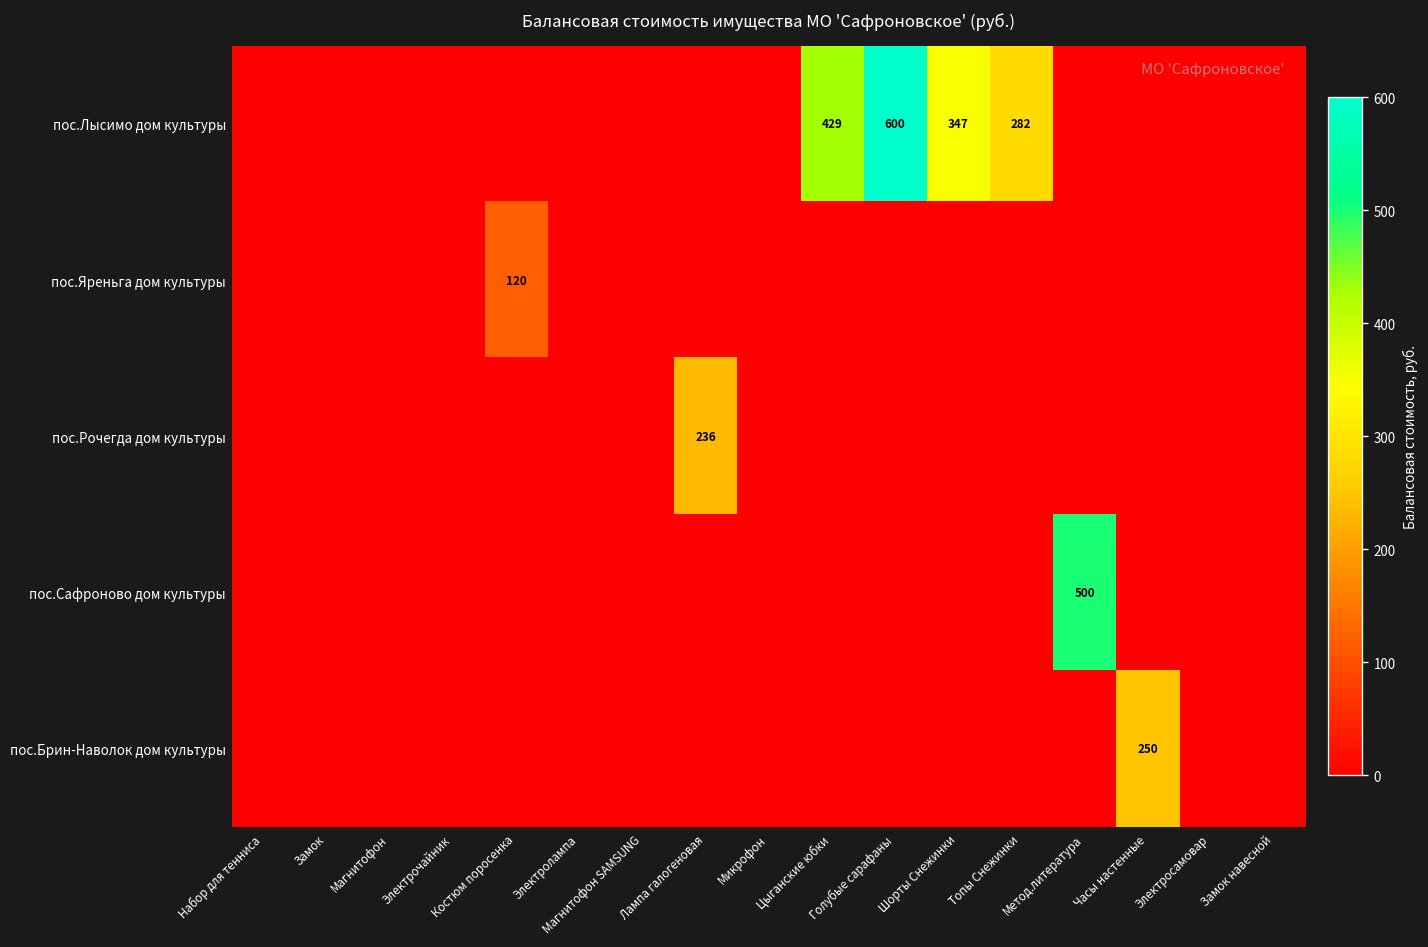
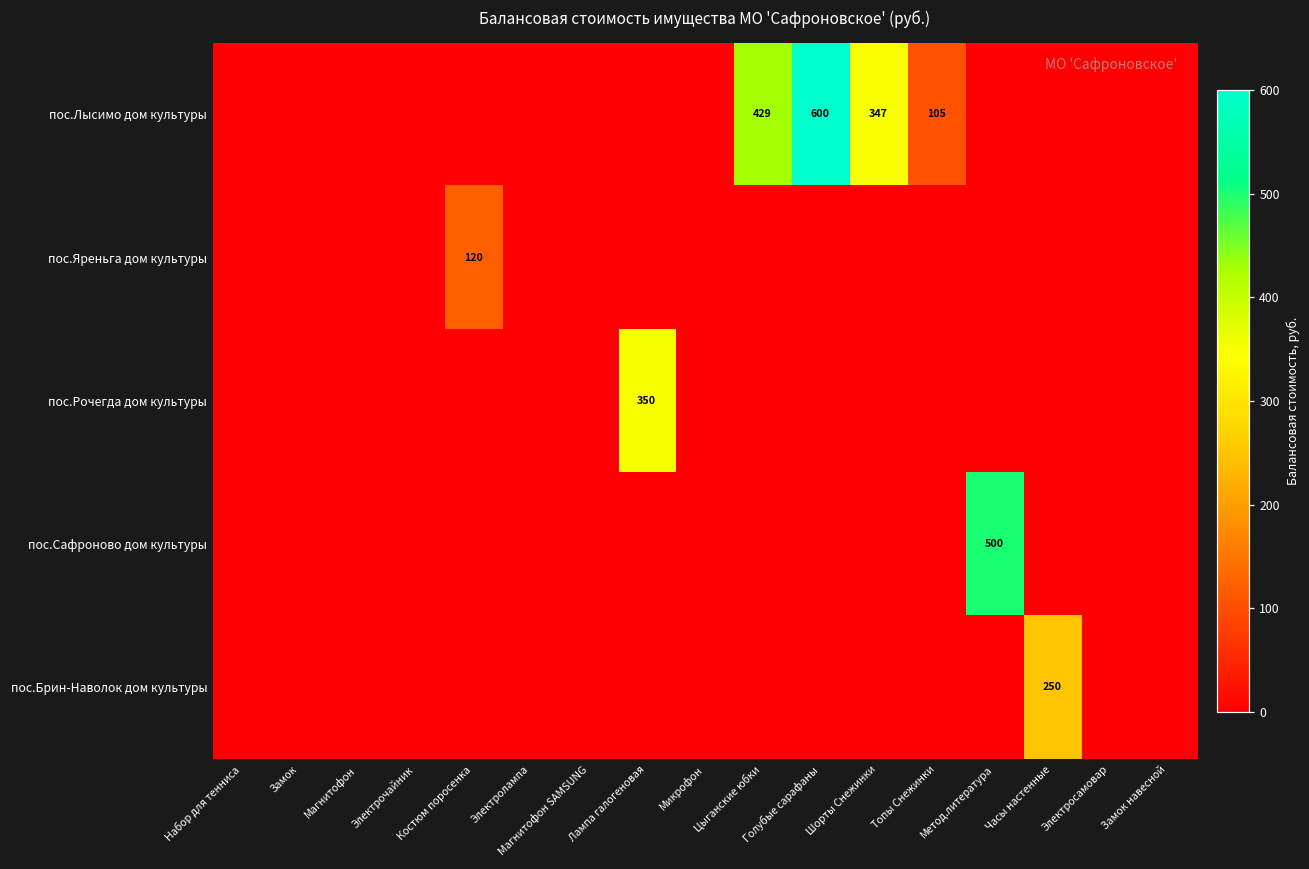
пос.Лысимо дом культуры, Топы Снежинки: 282 -> 105
пос.Рочегда дом культуры, Лампа галогеновая: 236 -> 350
